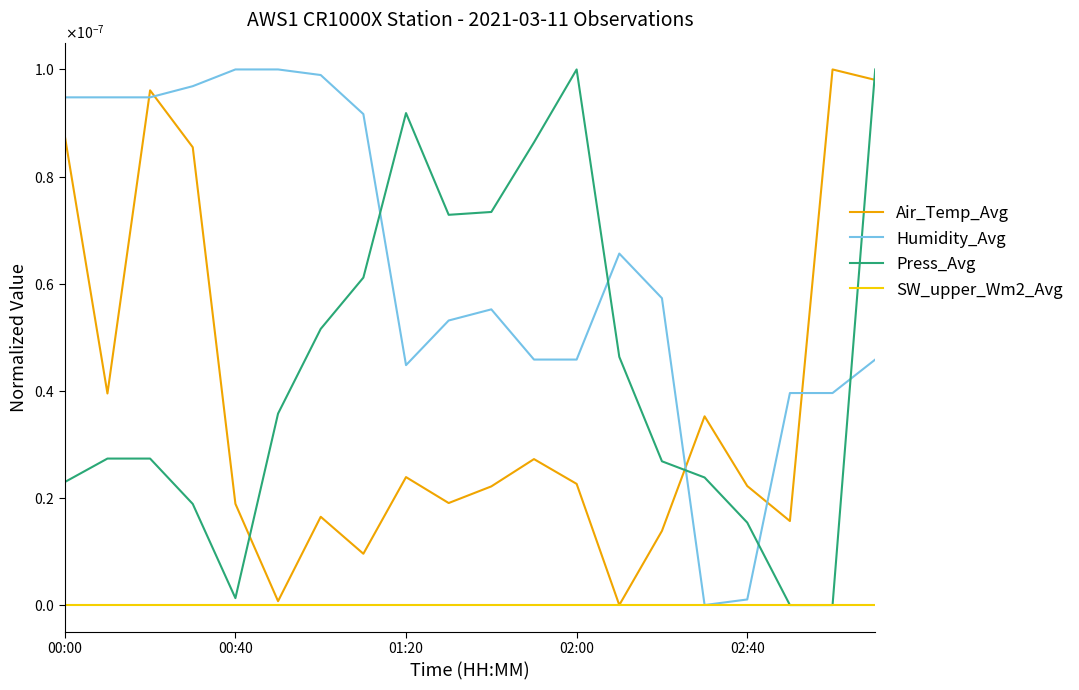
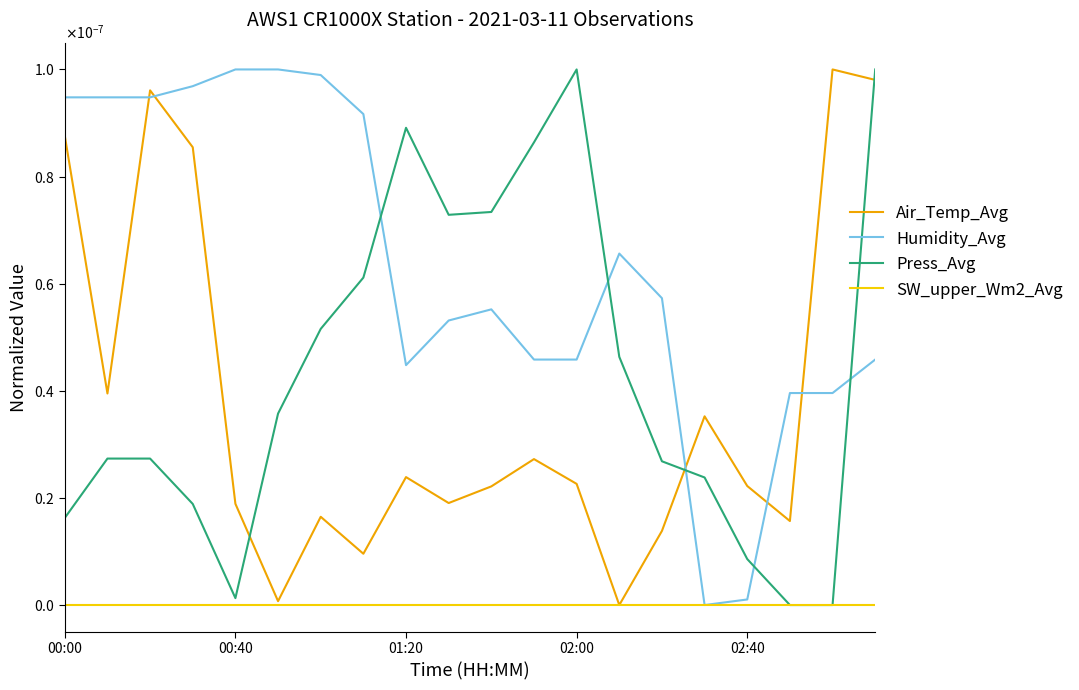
Press_Avg, 00:00: 0.000000023 -> 0.000000016
Press_Avg, 01:20: 0.000000092 -> 0.000000089
Press_Avg, 02:40: 0.000000015 -> 0.000000009
